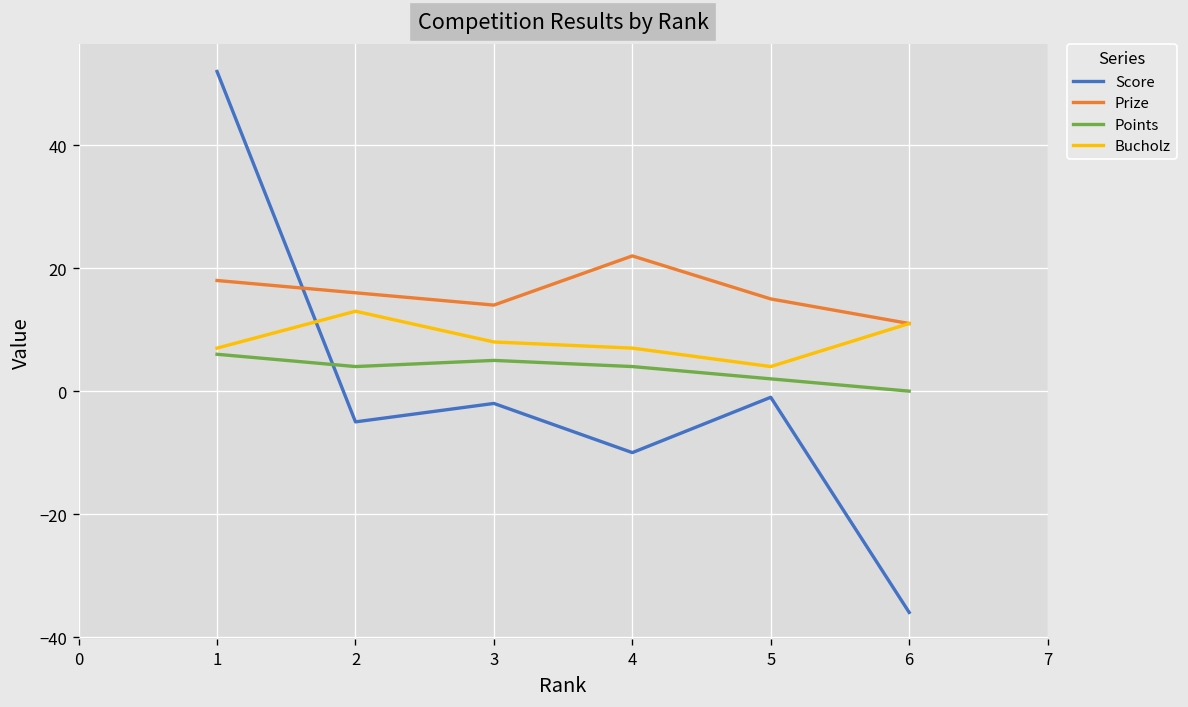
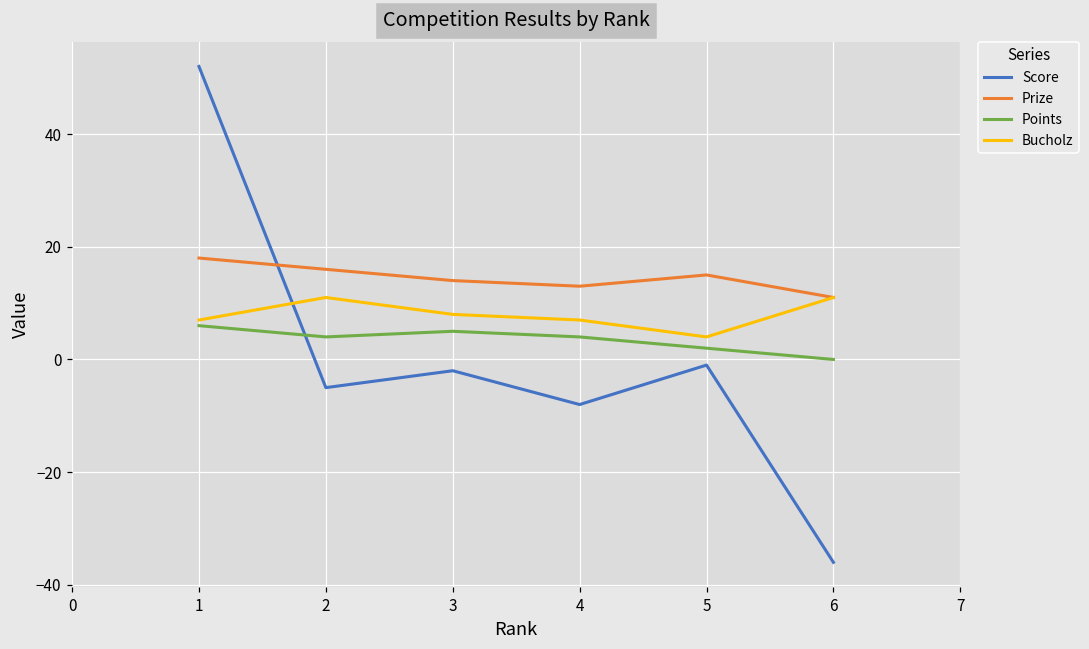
Bucholz, 2: 13 -> 11
Score, 4: -10 -> -8
Prize, 4: 22 -> 13
